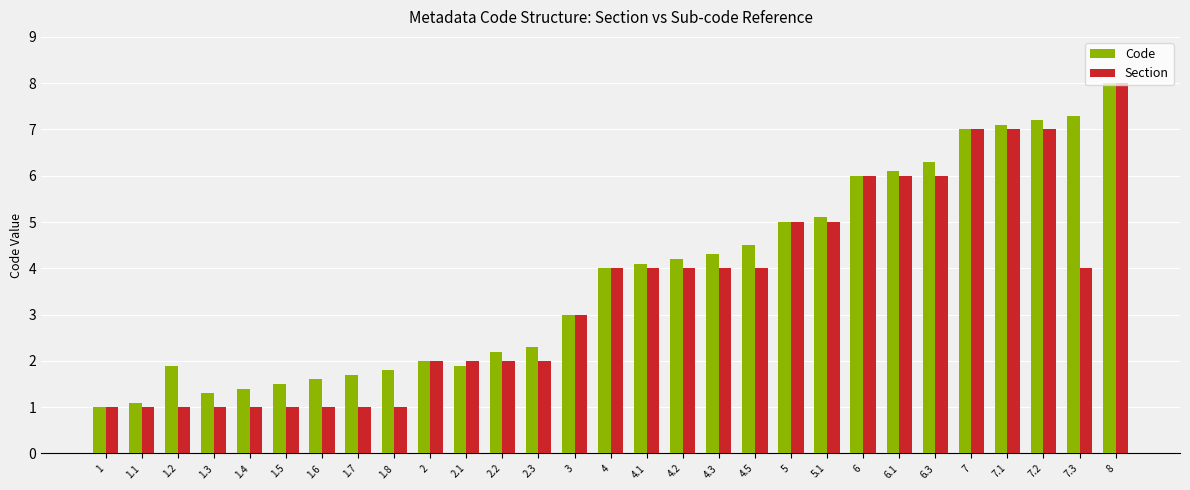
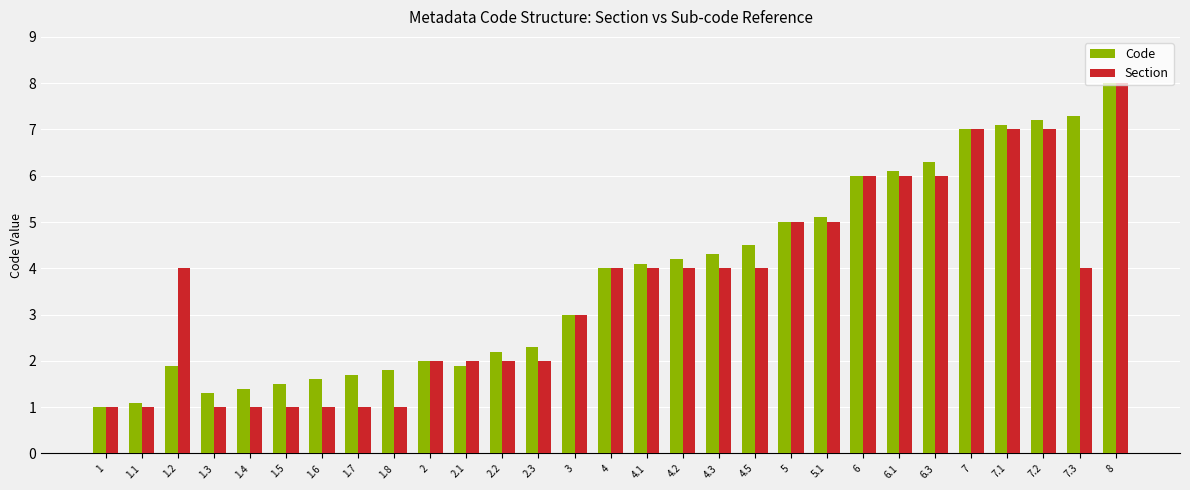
Section, 1.2: 1 -> 4
